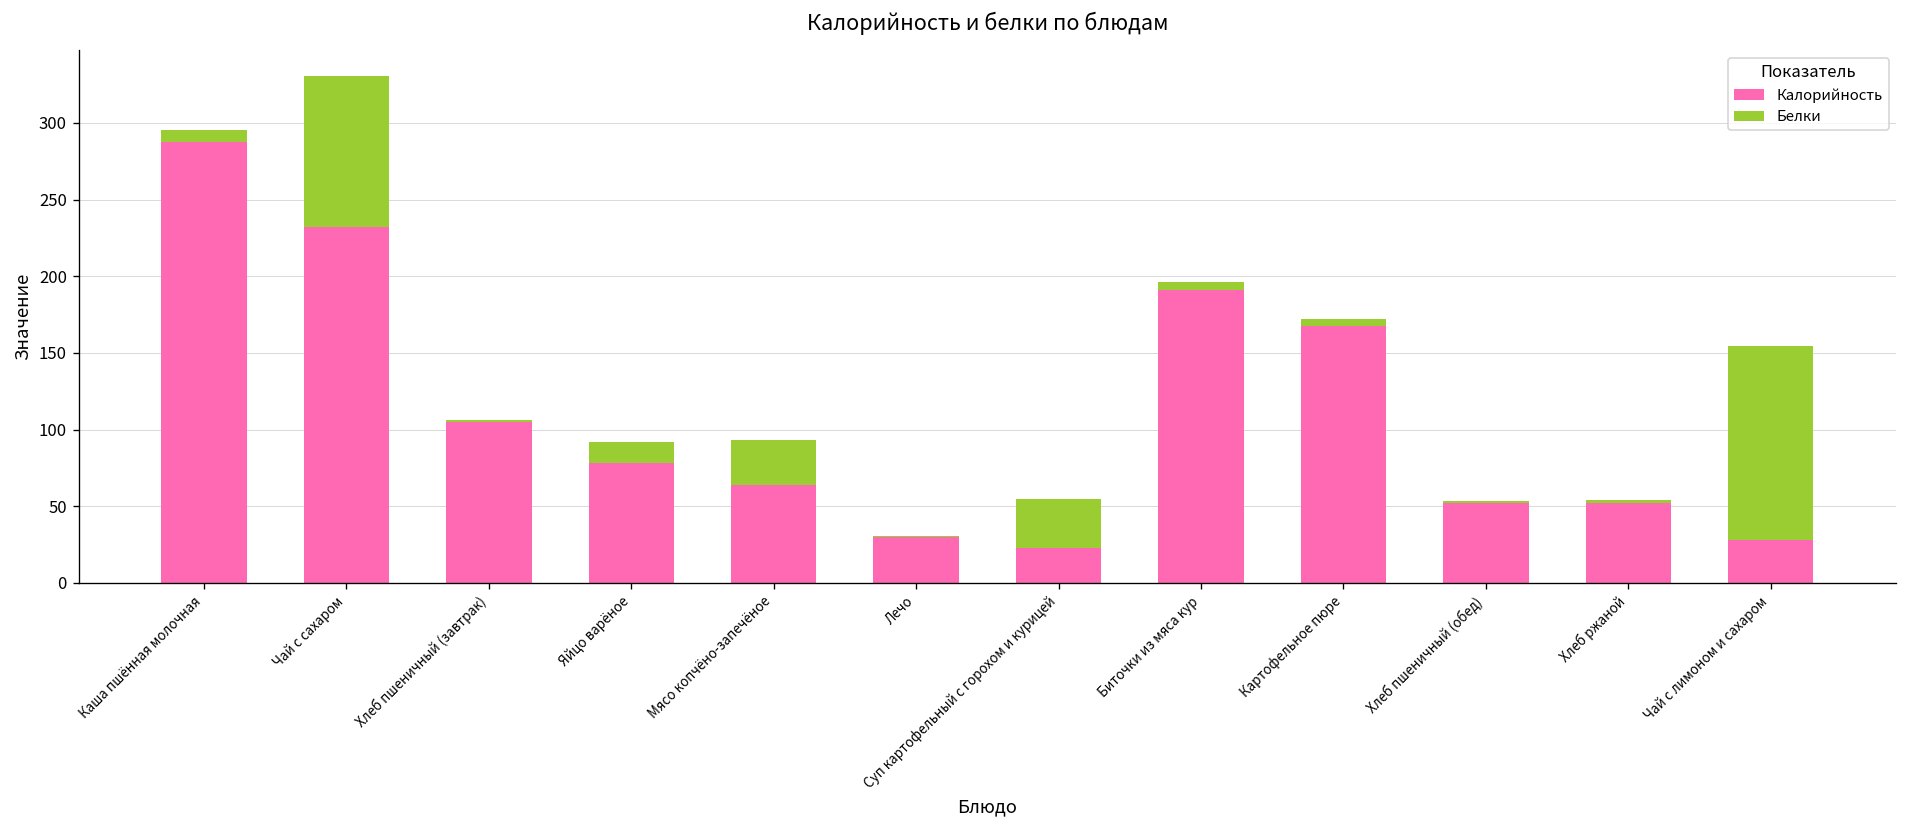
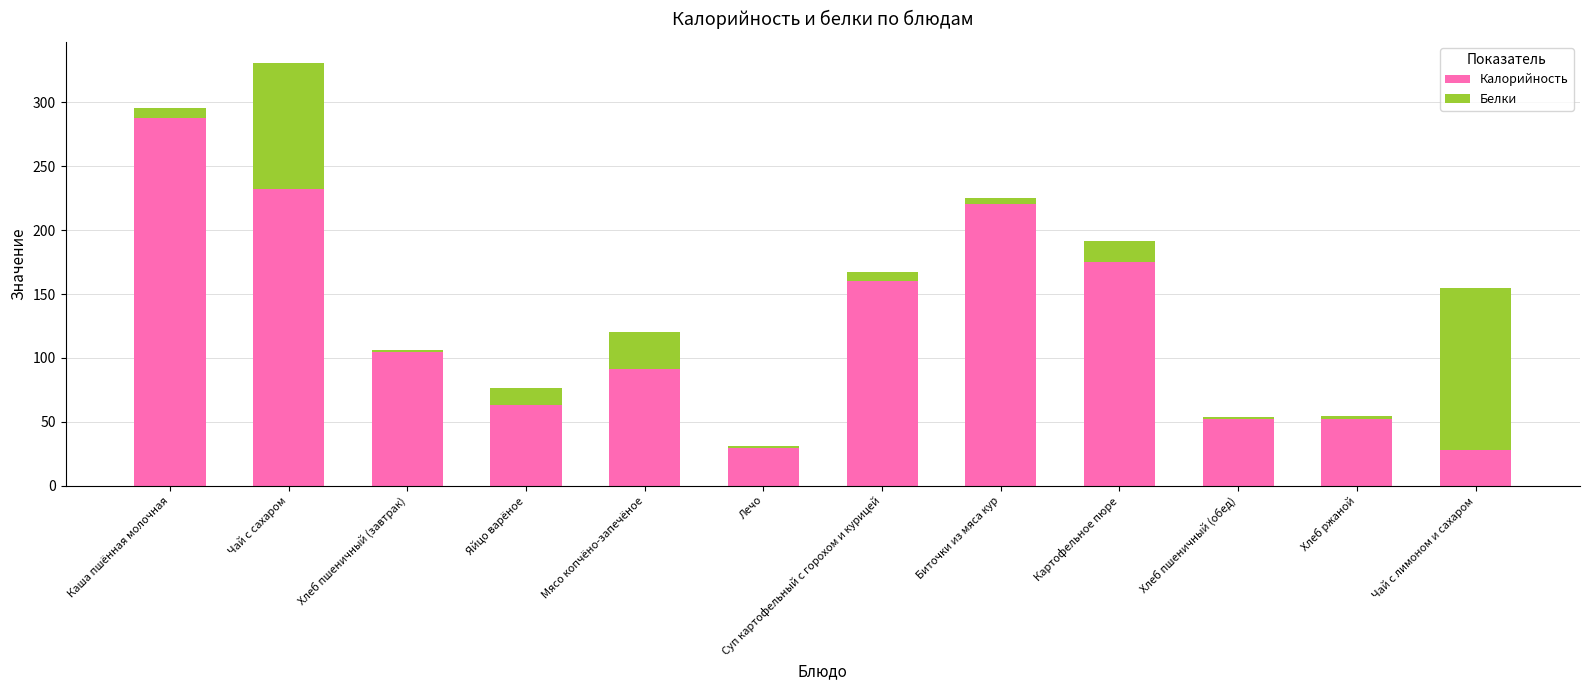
Калорийность, Яйцо варёное: 78 -> 63
Калорийность, Мясо копчёно-запечёное: 64 -> 91
Калорийность, Суп картофельный с горохом и курицей: 23 -> 160
Белки, Суп картофельный с горохом и курицей: 32 -> 7
Калорийность, Биточки из мяса кур: 191 -> 221
Калорийность, Картофельное пюре: 168 -> 175
Белки, Картофельное пюре: 4 -> 16
